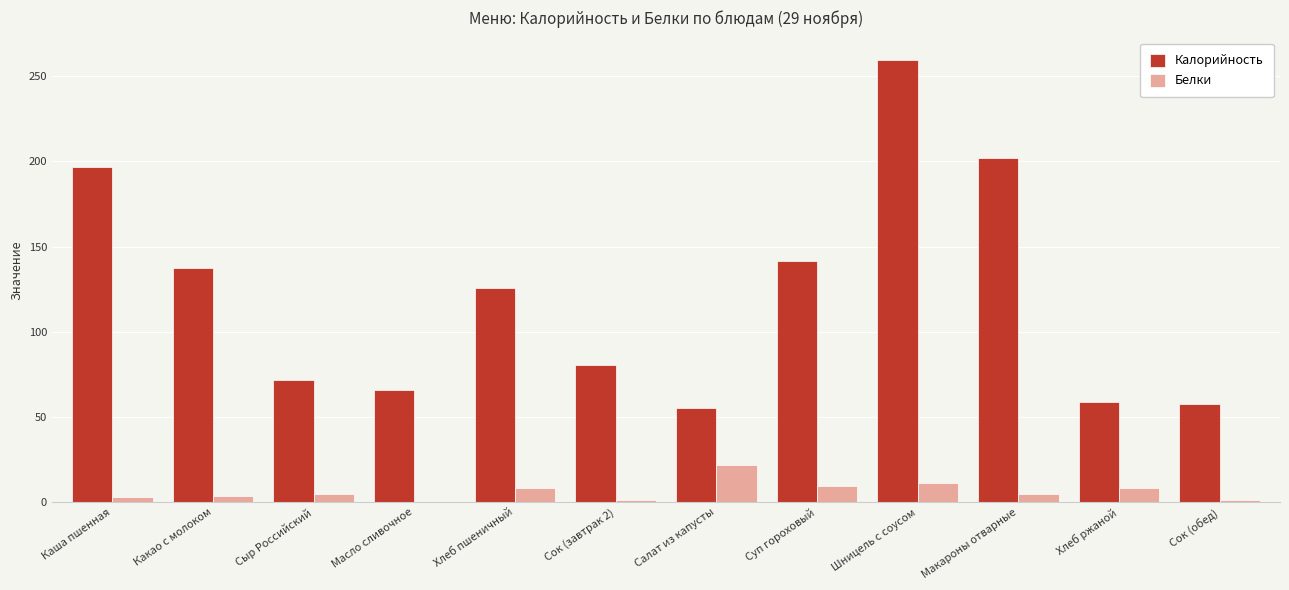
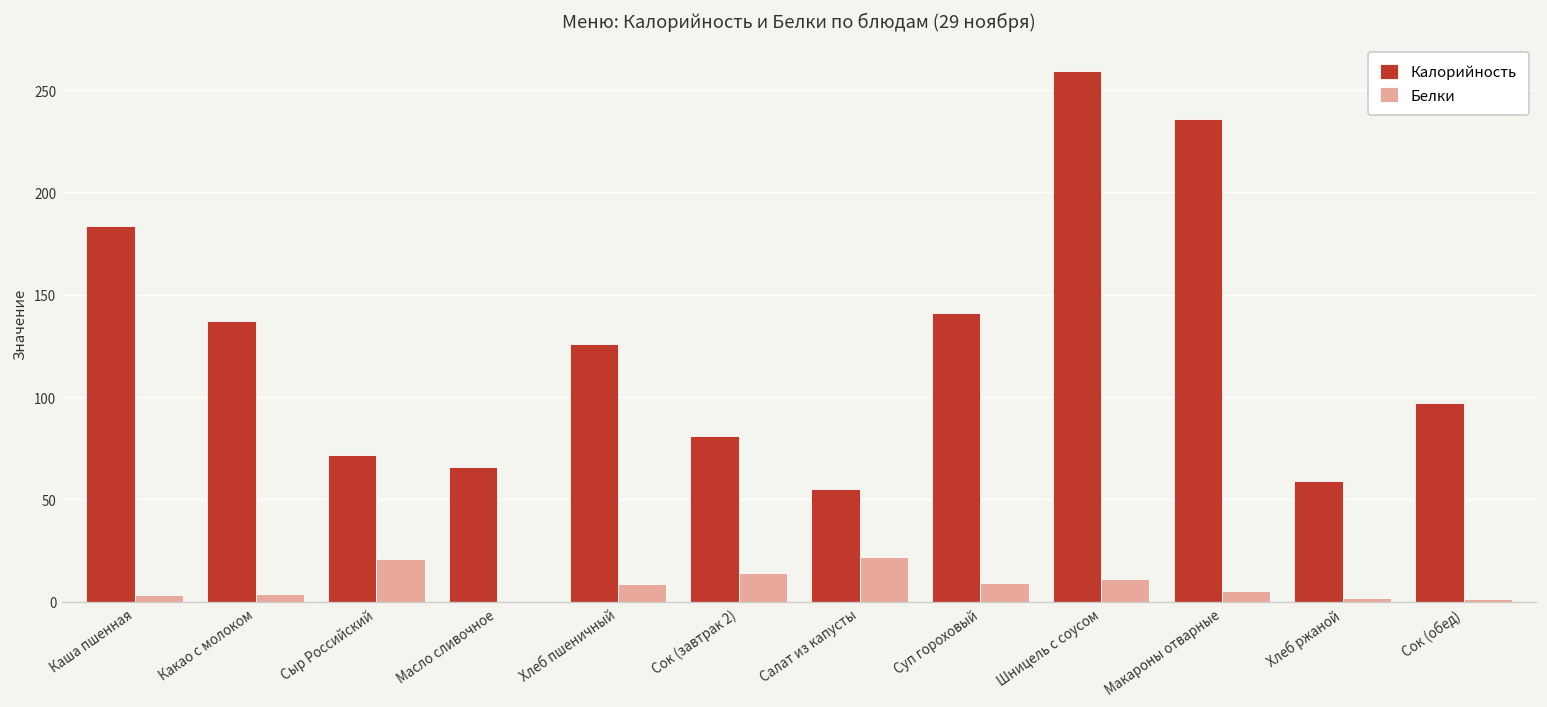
Калорийность, Каша пшенная: 197 -> 183
Белки, Сыр Российский: 5 -> 21
Белки, Сок (завтрак 2): 2 -> 14
Калорийность, Макароны отварные: 202 -> 236
Белки, Хлеб ржаной: 8 -> 2
Калорийность, Сок (обед): 58 -> 97
